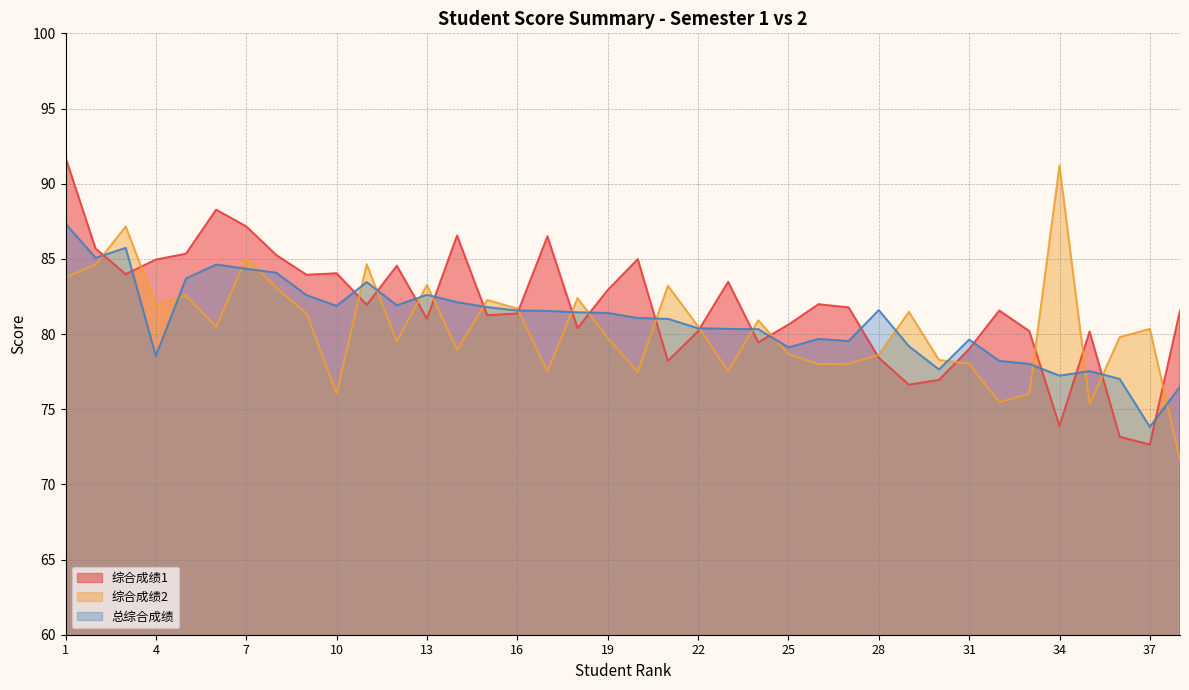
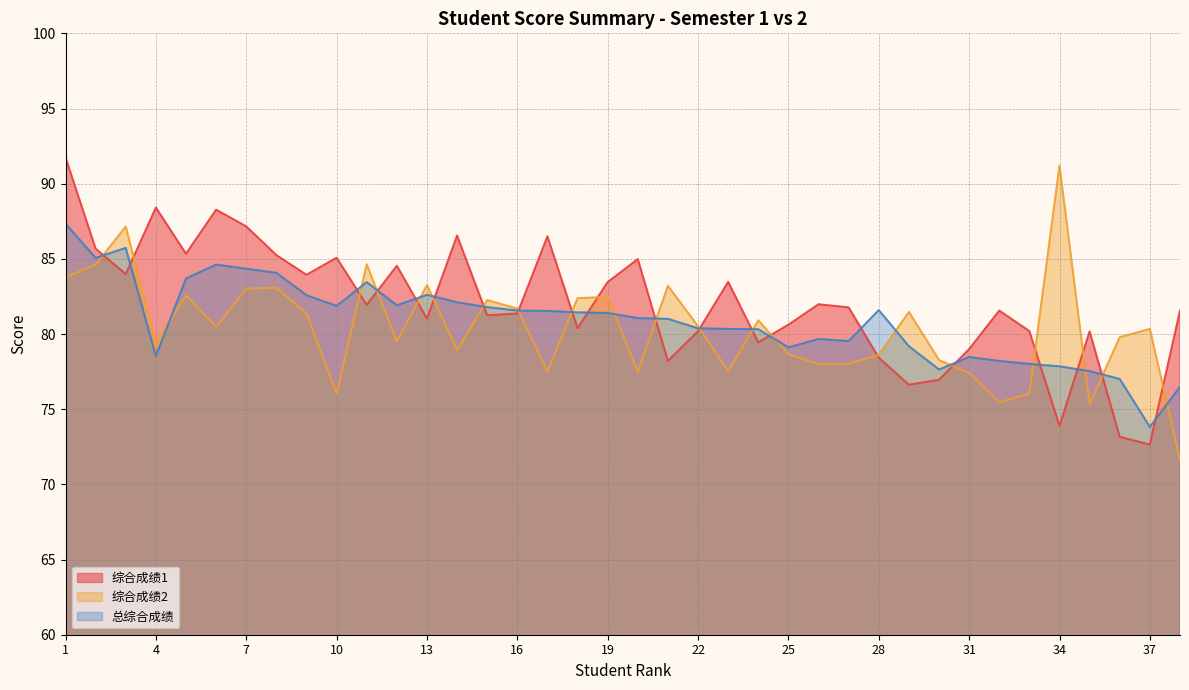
综合成绩1, 4: 85.0 -> 88.4
综合成绩2, 4: 81.9 -> 79.4
综合成绩2, 7: 85.1 -> 83.0
综合成绩1, 10: 84.0 -> 85.1
综合成绩1, 19: 82.9 -> 83.5
综合成绩2, 19: 79.7 -> 82.5
综合成绩2, 31: 78.0 -> 77.4
总综合成绩, 31: 79.6 -> 78.5
总综合成绩, 34: 77.2 -> 77.9
